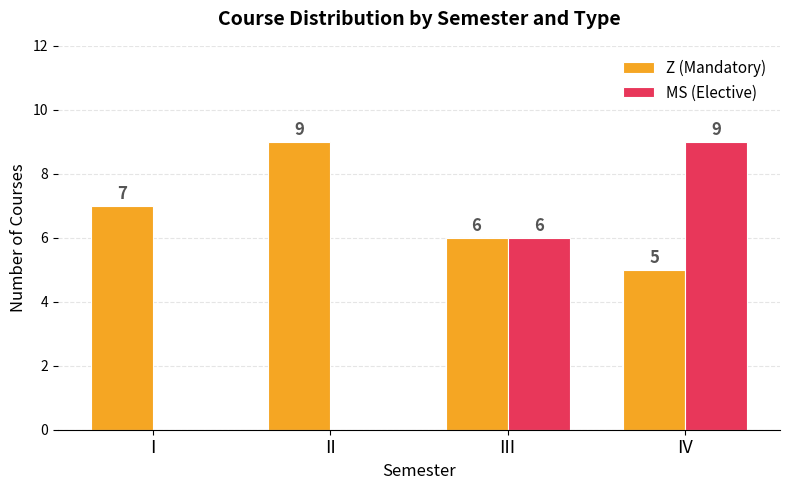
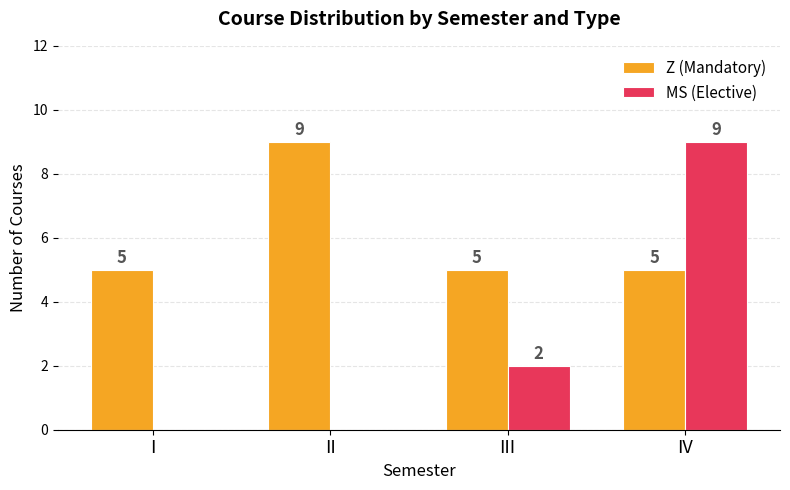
Z (Mandatory), I: 7 -> 5
Z (Mandatory), III: 6 -> 5
MS (Elective), III: 6 -> 2
